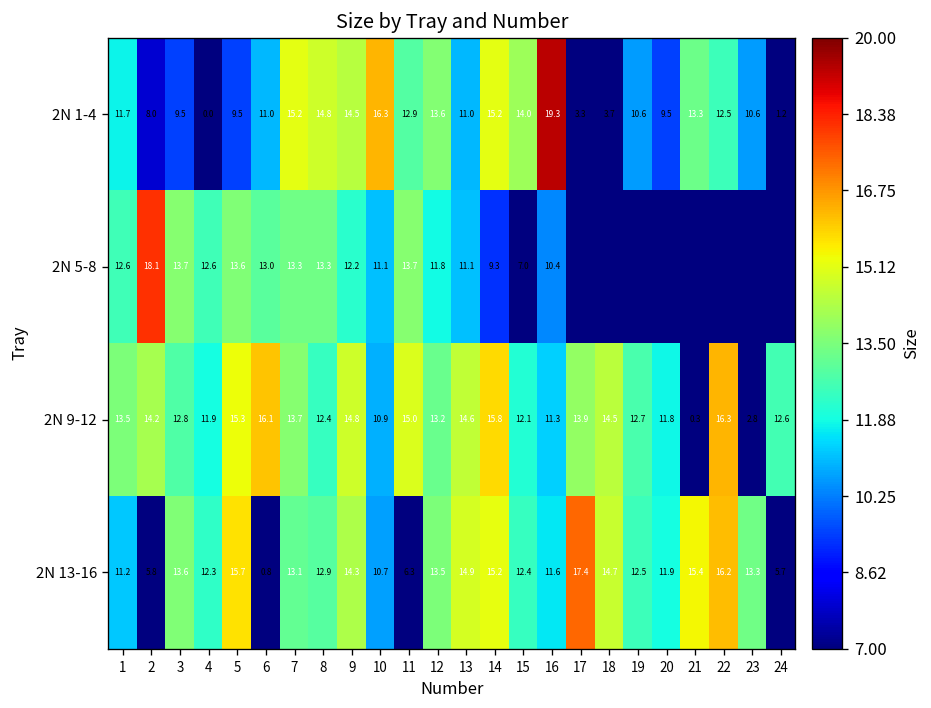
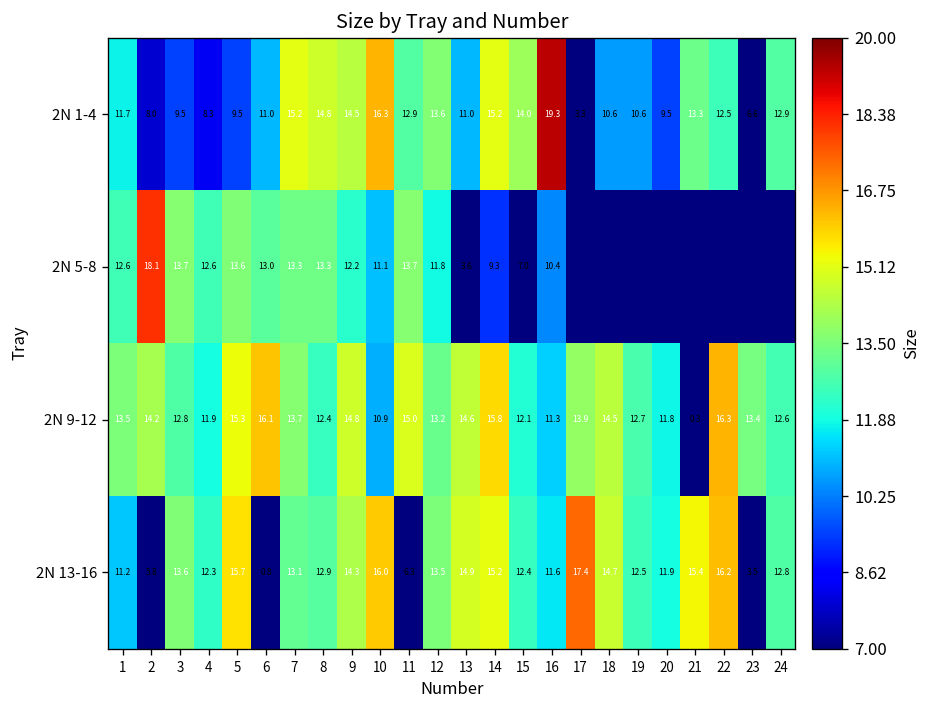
2N 1-4, 4: 0.0 -> 8.3
2N 1-4, 18: 3.7 -> 10.6
2N 1-4, 23: 10.6 -> 6.6
2N 1-4, 24: 1.2 -> 12.9
2N 5-8, 13: 11.1 -> 3.6
2N 9-12, 23: 2.8 -> 13.4
2N 13-16, 10: 10.7 -> 16.0
2N 13-16, 23: 13.3 -> 3.5
2N 13-16, 24: 5.7 -> 12.8
